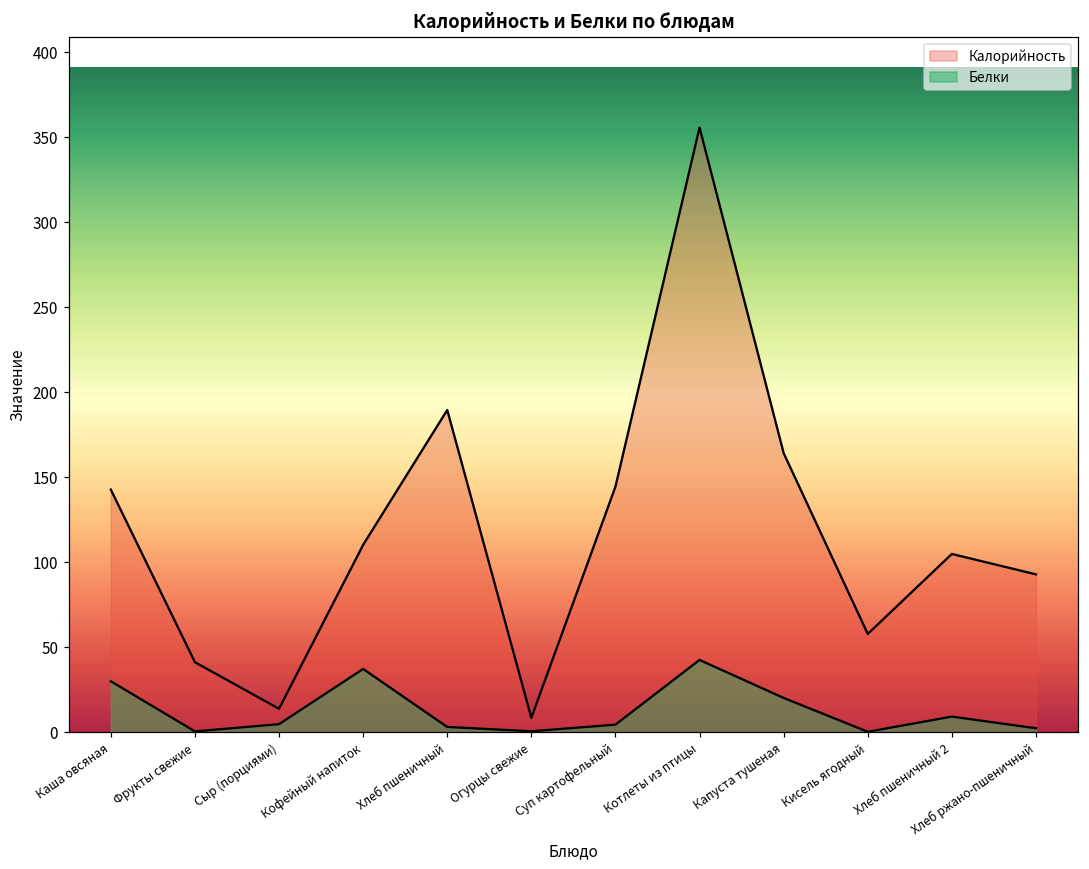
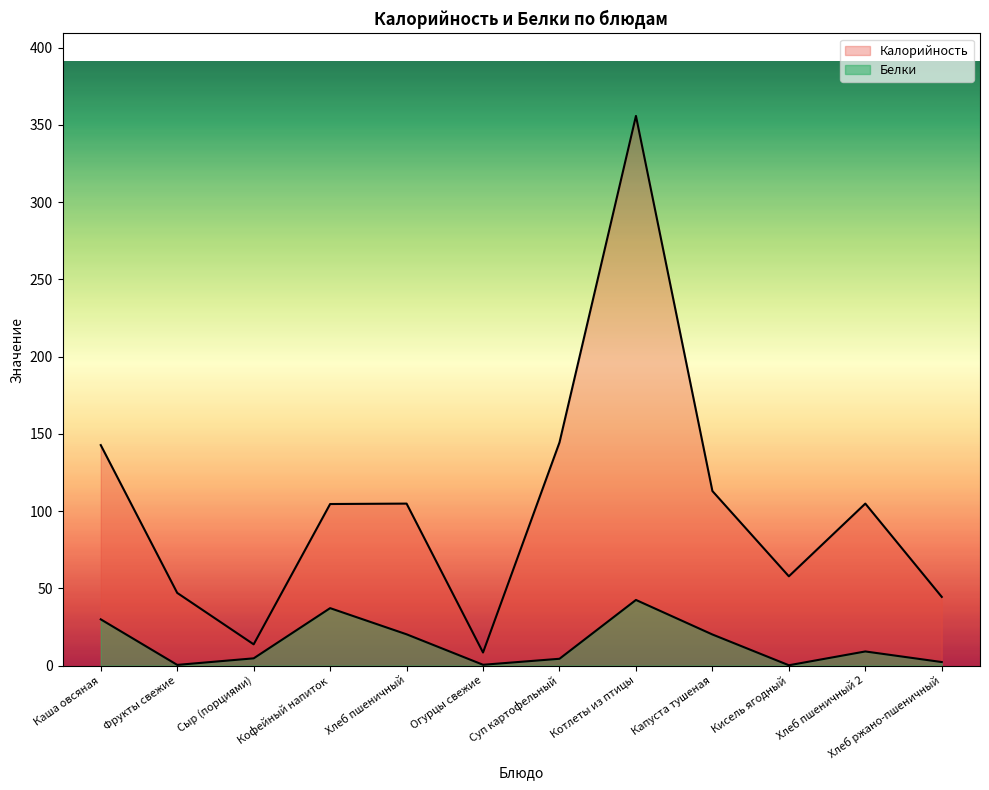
Калорийность, Фрукты свежие: 41 -> 47
Калорийность, Кофейный напиток: 110 -> 105
Калорийность, Хлеб пшеничный: 190 -> 105
Белки, Хлеб пшеничный: 3 -> 20
Калорийность, Капуста тушеная: 164 -> 113
Калорийность, Хлеб ржано-пшеничный: 93 -> 44
